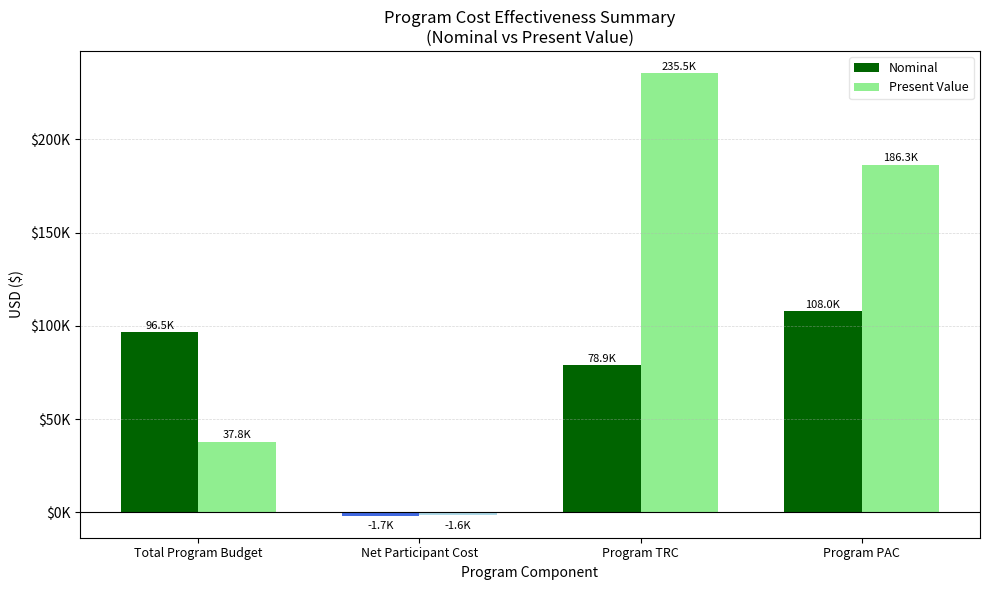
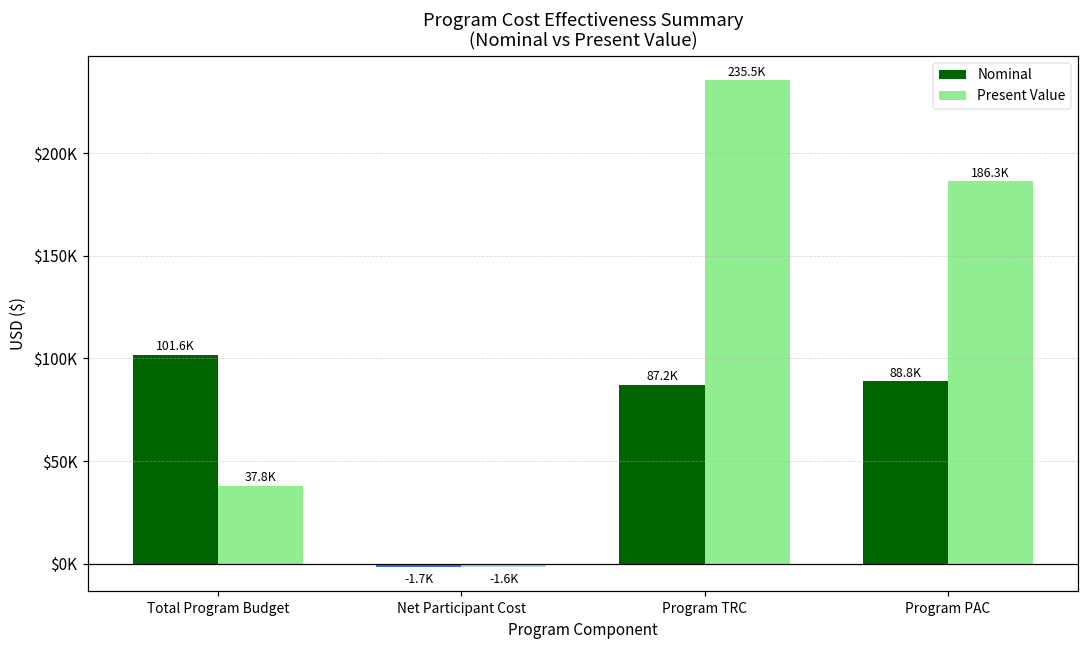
Nominal, Total Program Budget: 96.5K -> 101.6K
Nominal, Program TRC: 78.9K -> 87.2K
Nominal, Program PAC: 108.0K -> 88.8K
